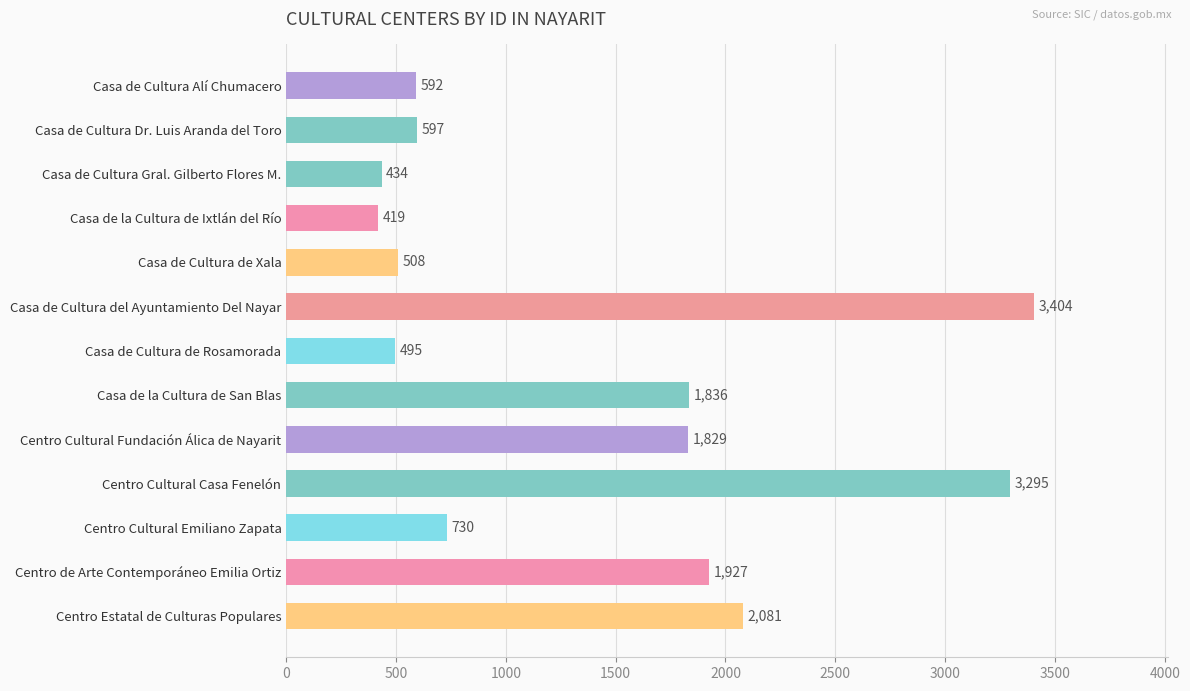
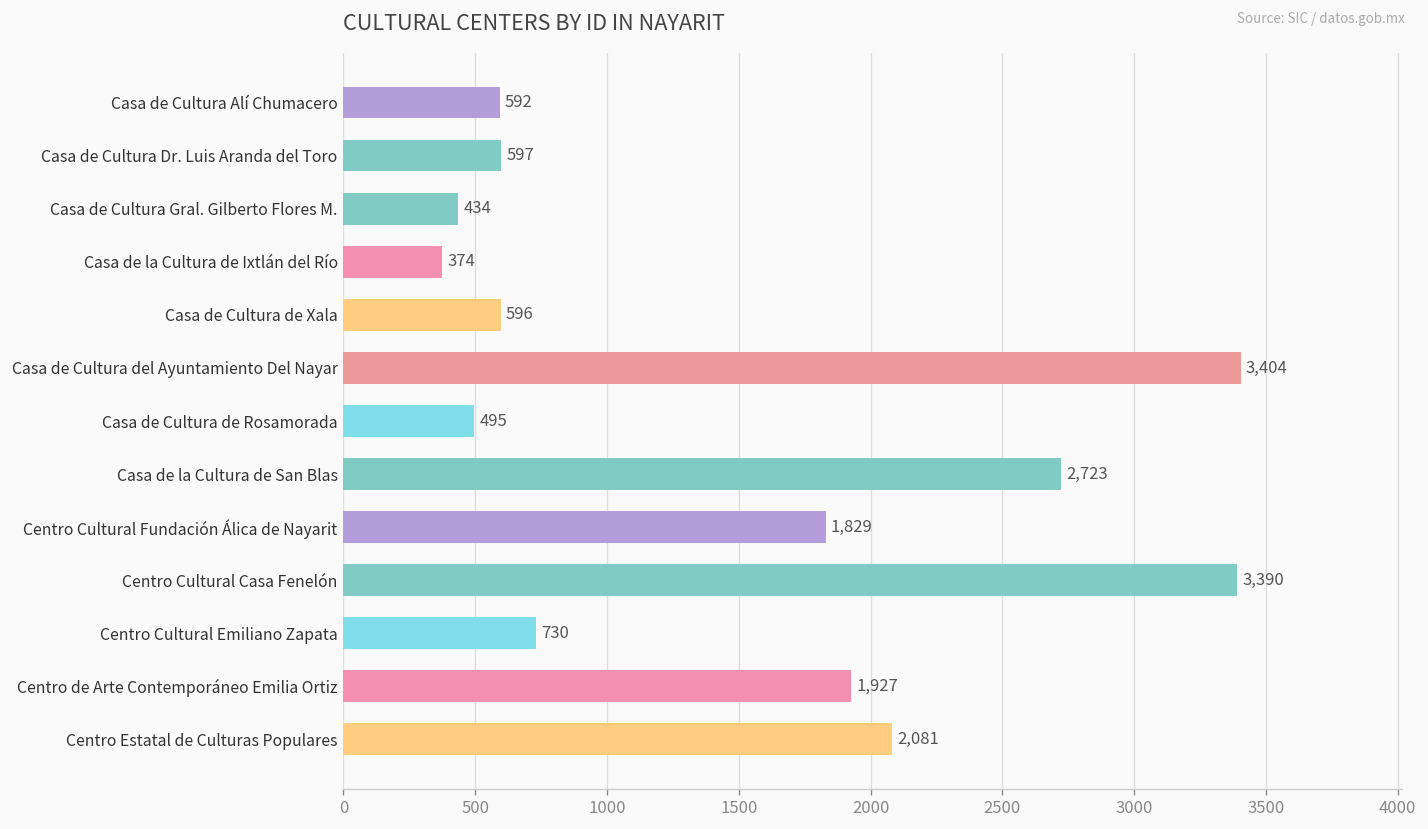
Casa de la Cultura de Ixtlán del Río: 419 -> 374
Casa de Cultura de Xala: 508 -> 596
Casa de la Cultura de San Blas: 1,836 -> 2,723
Centro Cultural Casa Fenelón: 3,295 -> 3,390
